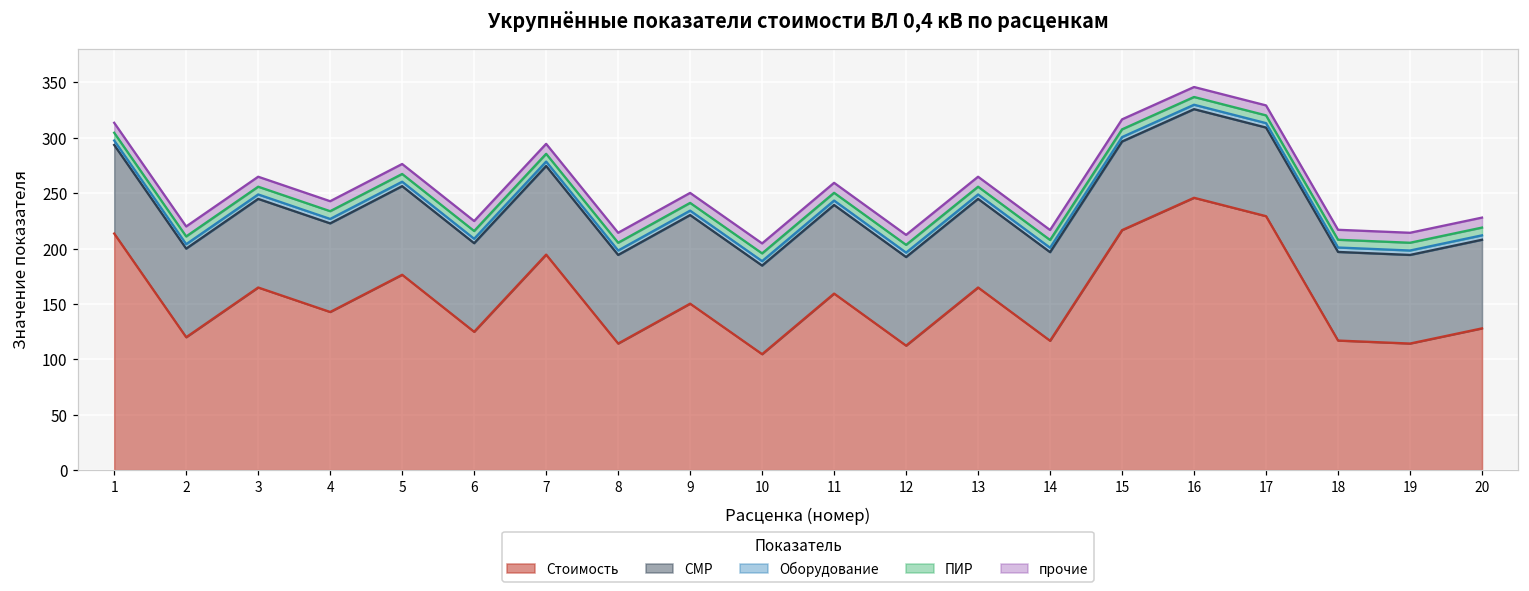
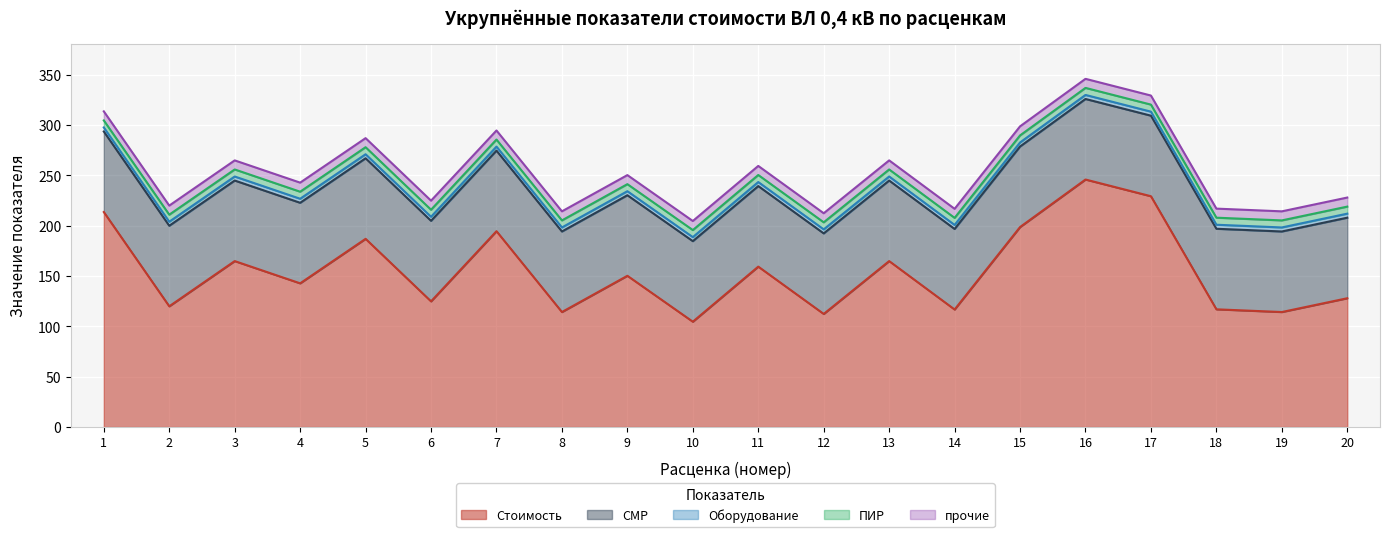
Стоимость, 5: 176 -> 187
Стоимость, 15: 217 -> 199
